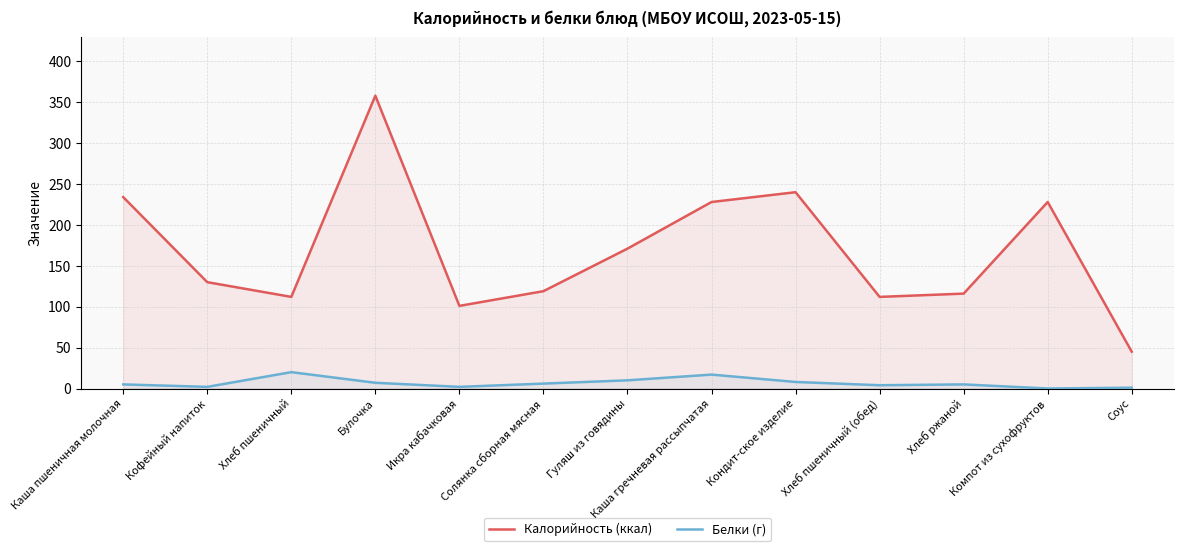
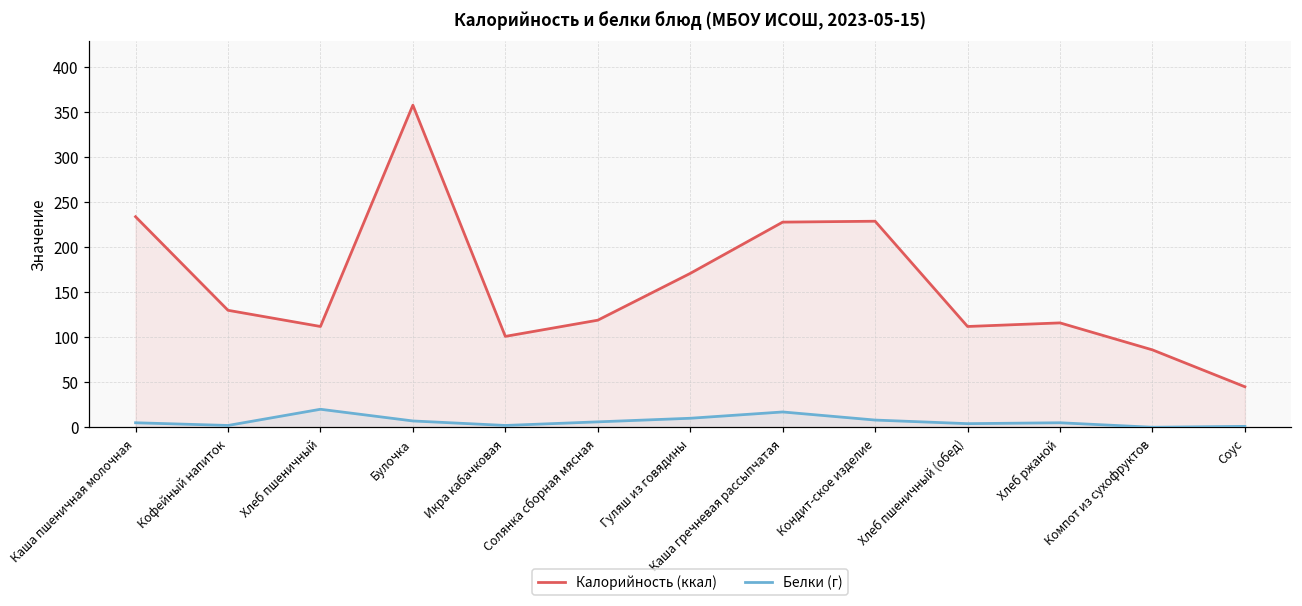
Калорийность (ккал), Кондит-ское изделие: 240 -> 230
Калорийность (ккал), Компот из сухофруктов: 230 -> 90
